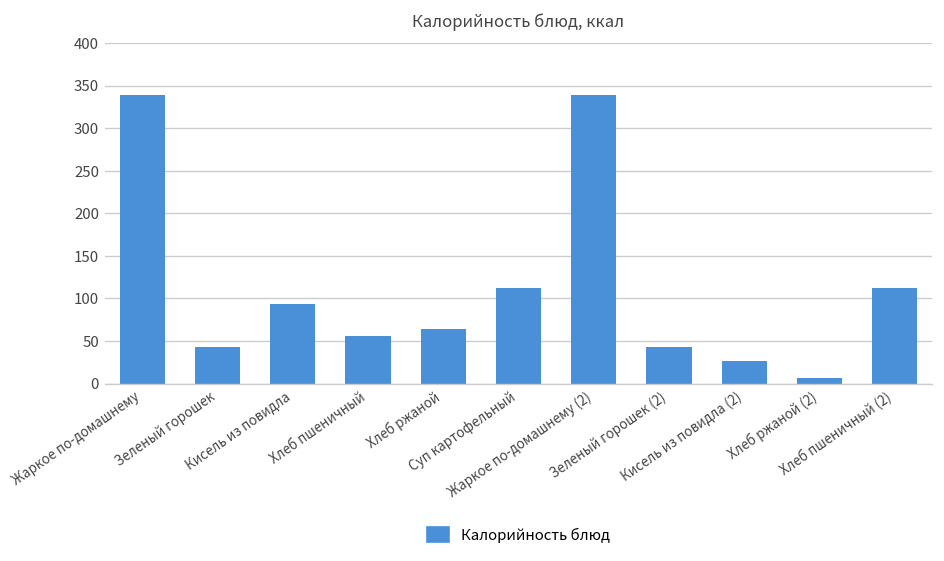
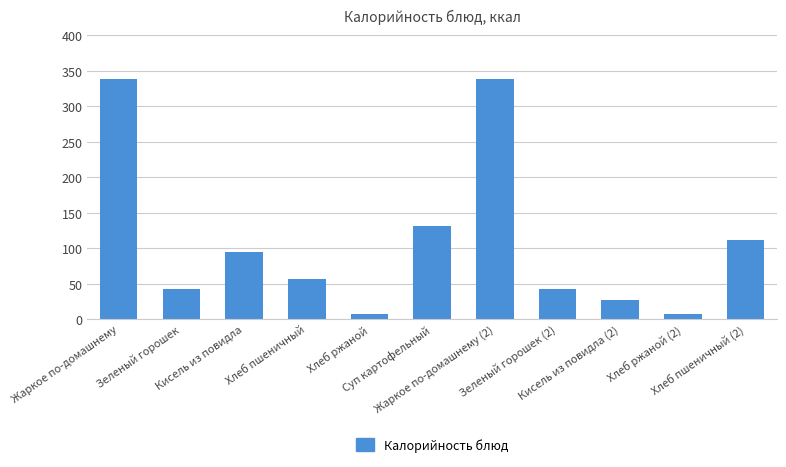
Хлеб ржаной: 60 -> 10
Суп картофельный: 110 -> 130
